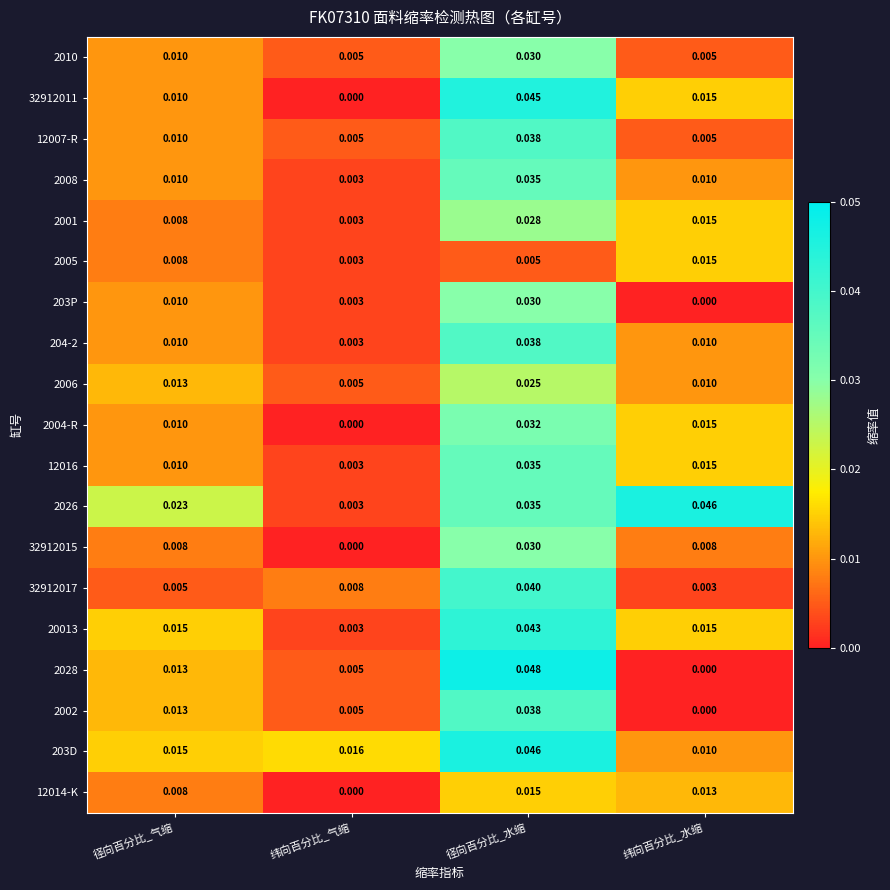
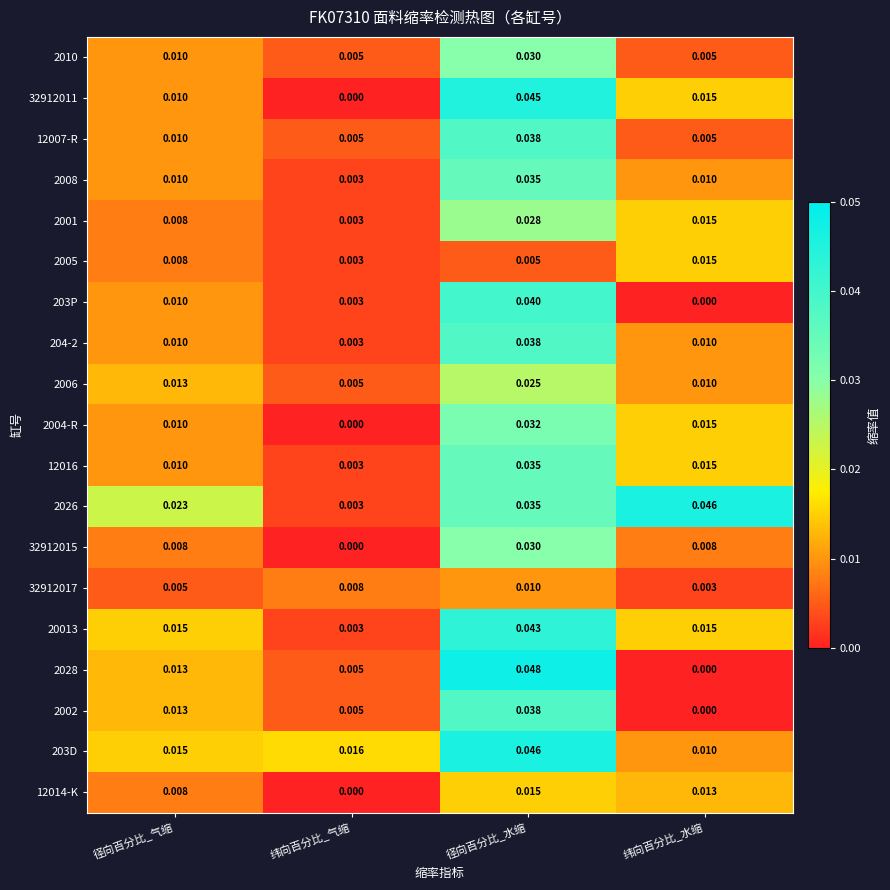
203P, 径向百分比_水缩: 0.030 -> 0.040
32912017, 径向百分比_水缩: 0.040 -> 0.010
